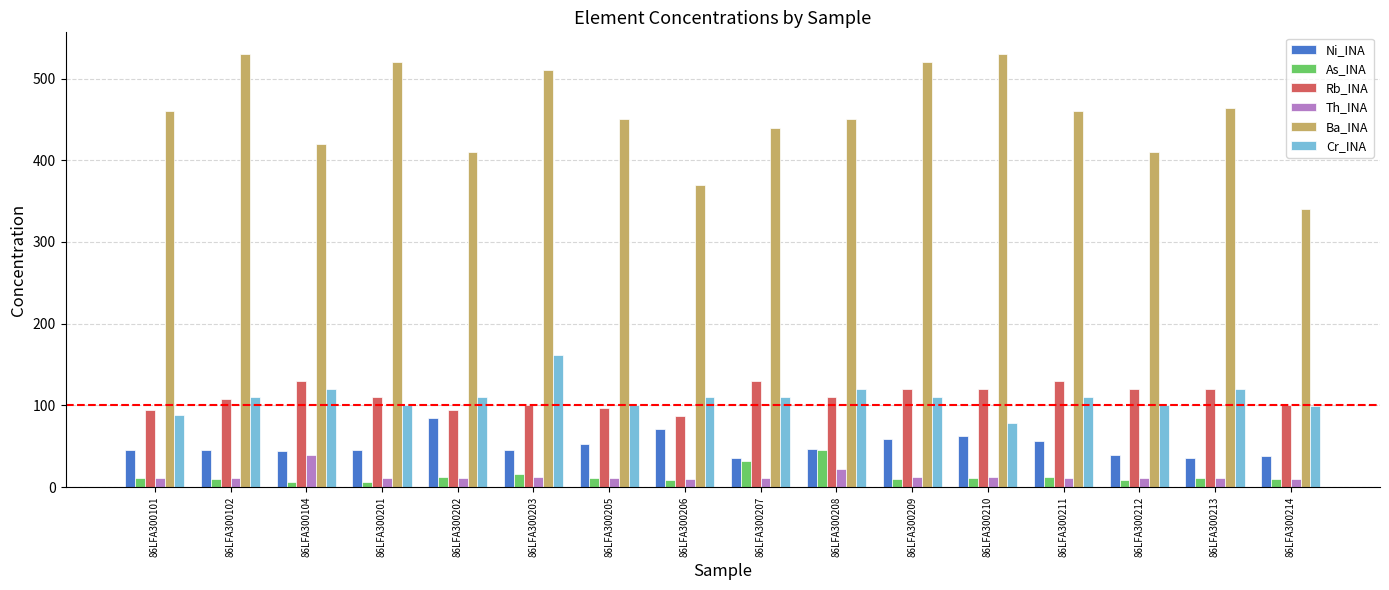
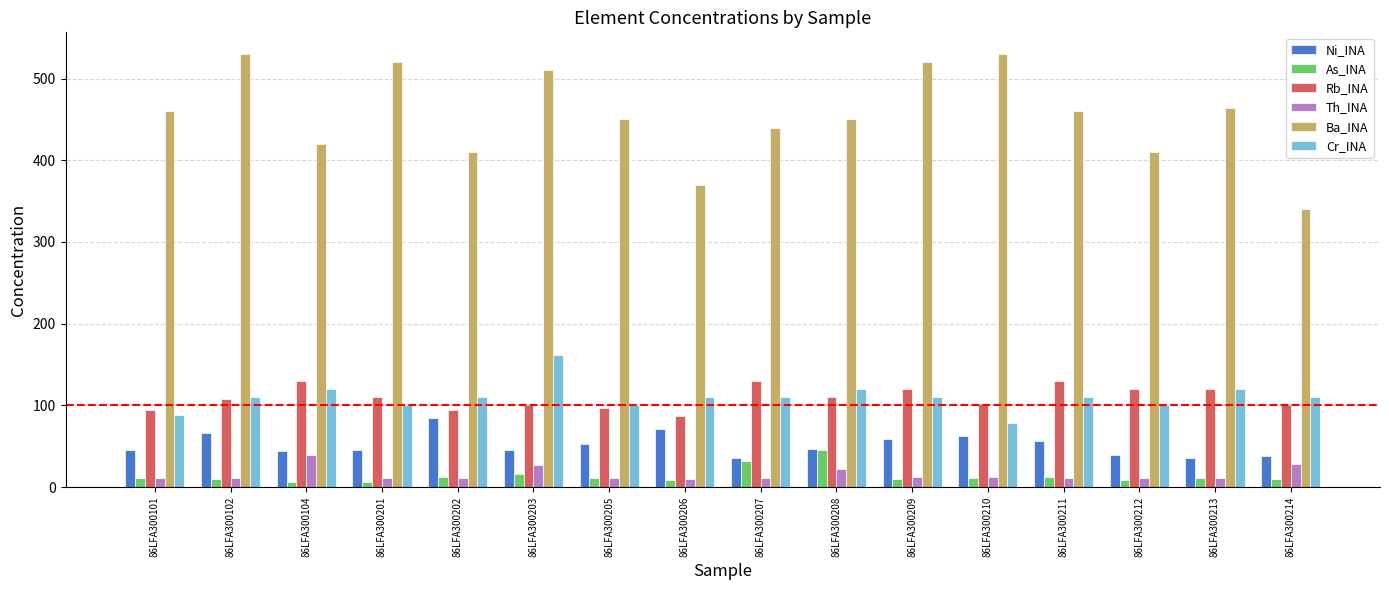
Ni_INA, 86LFA300102: 50 -> 70
Th_INA, 86LFA300203: 10 -> 30
Rb_INA, 86LFA300210: 120 -> 100
Th_INA, 86LFA300214: 10 -> 30
Cr_INA, 86LFA300214: 100 -> 110
